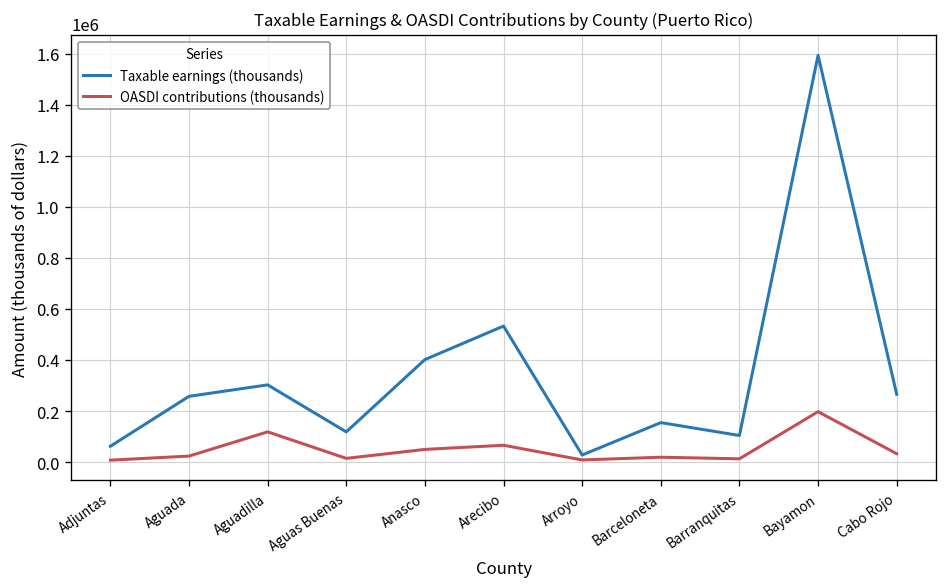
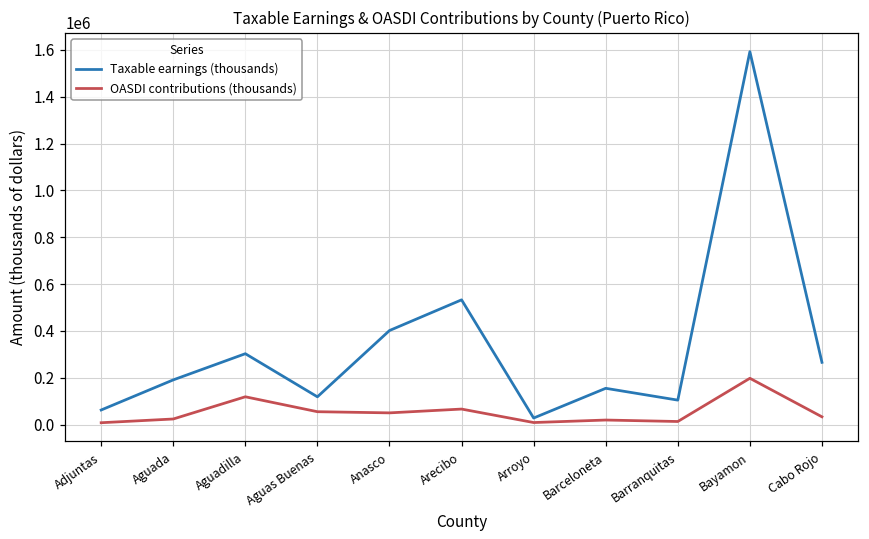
Taxable earnings (thousands), Aguada: 260000 -> 190000
OASDI contributions (thousands), Aguas Buenas: 10000 -> 50000
